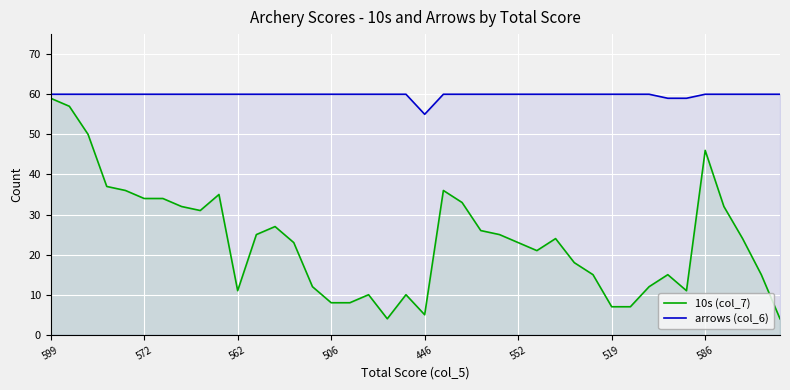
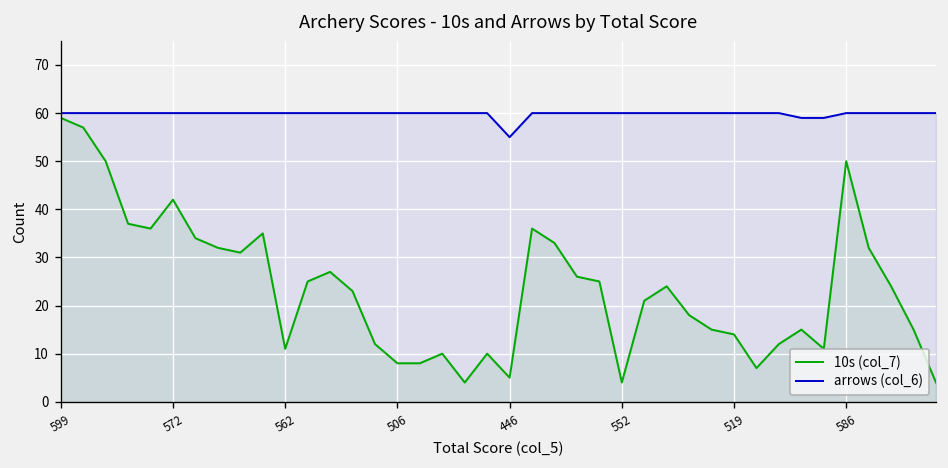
10s (col_7), 572: 34 -> 42
10s (col_7), 552: 23 -> 4
10s (col_7), 519: 7 -> 14
10s (col_7), 586: 46 -> 50
